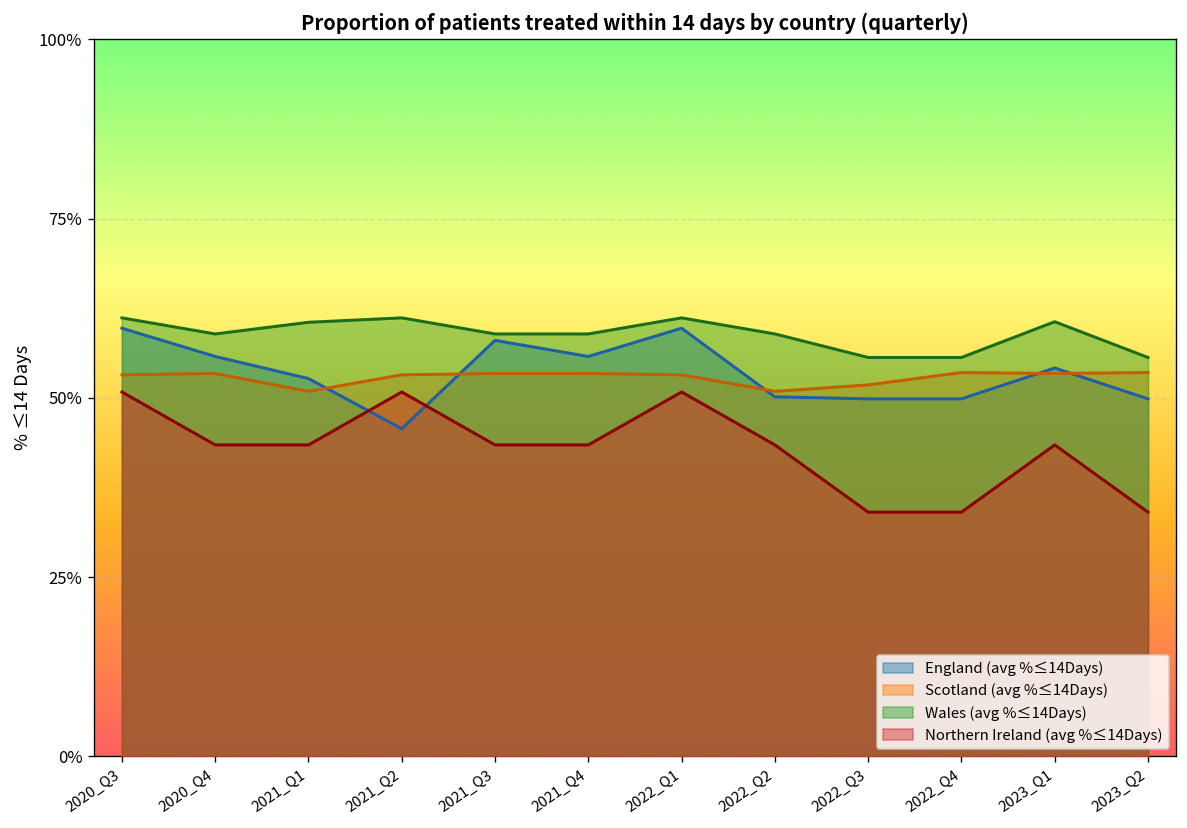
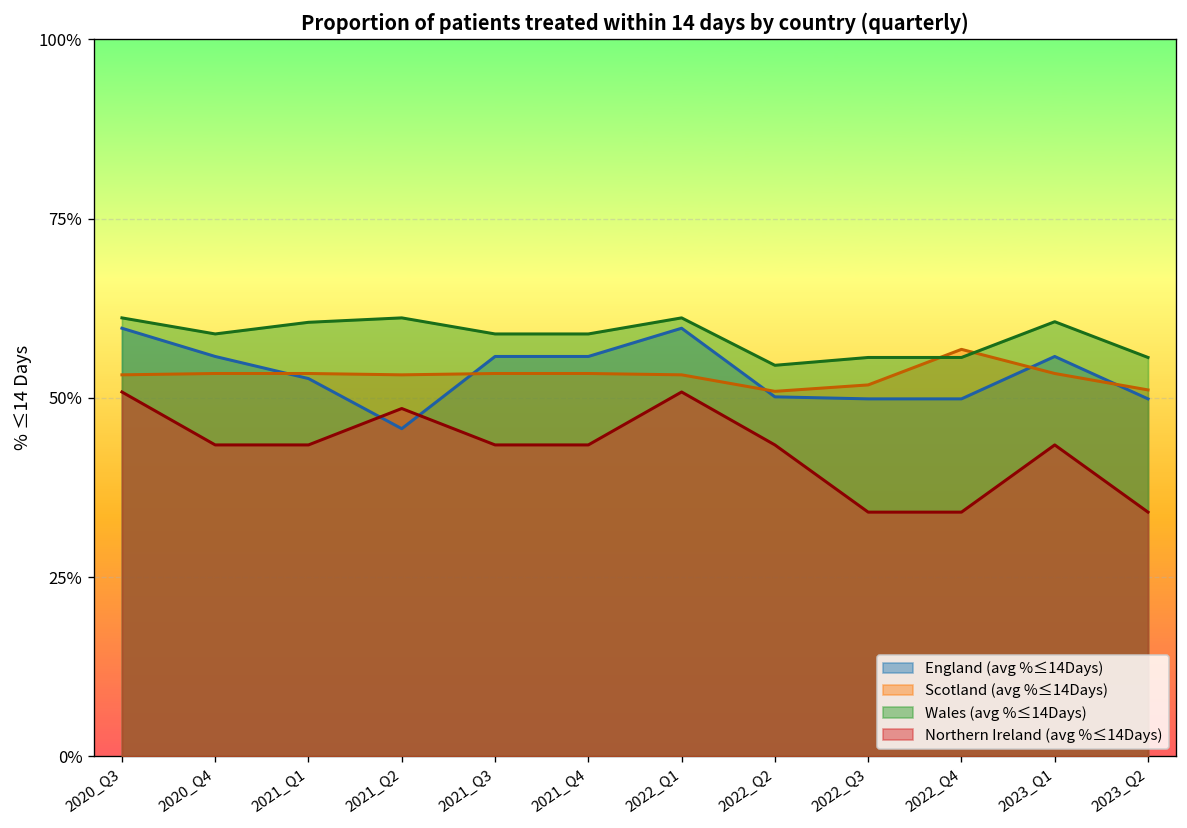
Scotland (avg %≤14Days), 2021_Q1: 51% -> 53%
Northern Ireland (avg %≤14Days), 2021_Q2: 51% -> 49%
England (avg %≤14Days), 2021_Q3: 58% -> 56%
Wales (avg %≤14Days), 2022_Q2: 59% -> 55%
Scotland (avg %≤14Days), 2022_Q4: 54% -> 57%
England (avg %≤14Days), 2023_Q1: 54% -> 56%
Scotland (avg %≤14Days), 2023_Q2: 54% -> 51%
